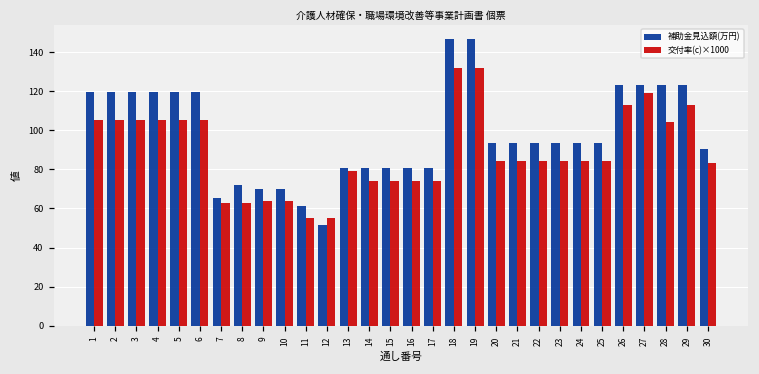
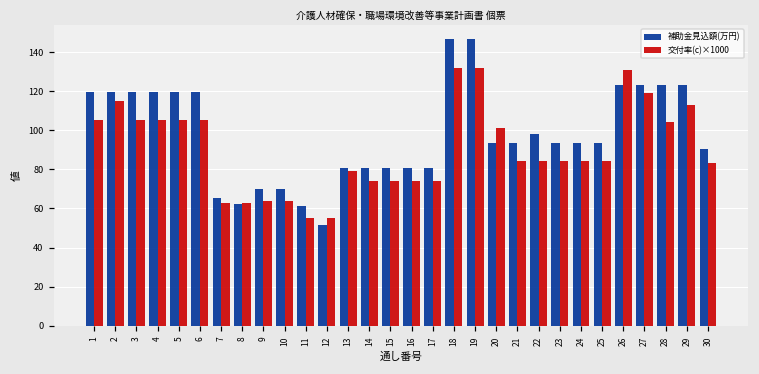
交付率(c)×1000, 2: 105 -> 115
補助金見込額(万円), 8: 72 -> 62
交付率(c)×1000, 20: 84 -> 101
補助金見込額(万円), 22: 93 -> 98
交付率(c)×1000, 26: 113 -> 131
